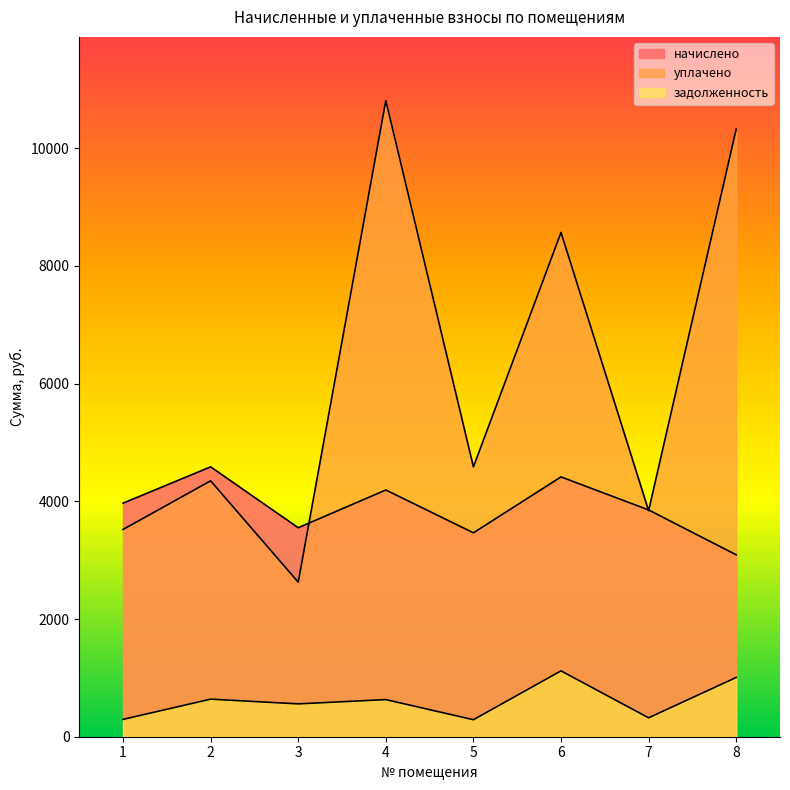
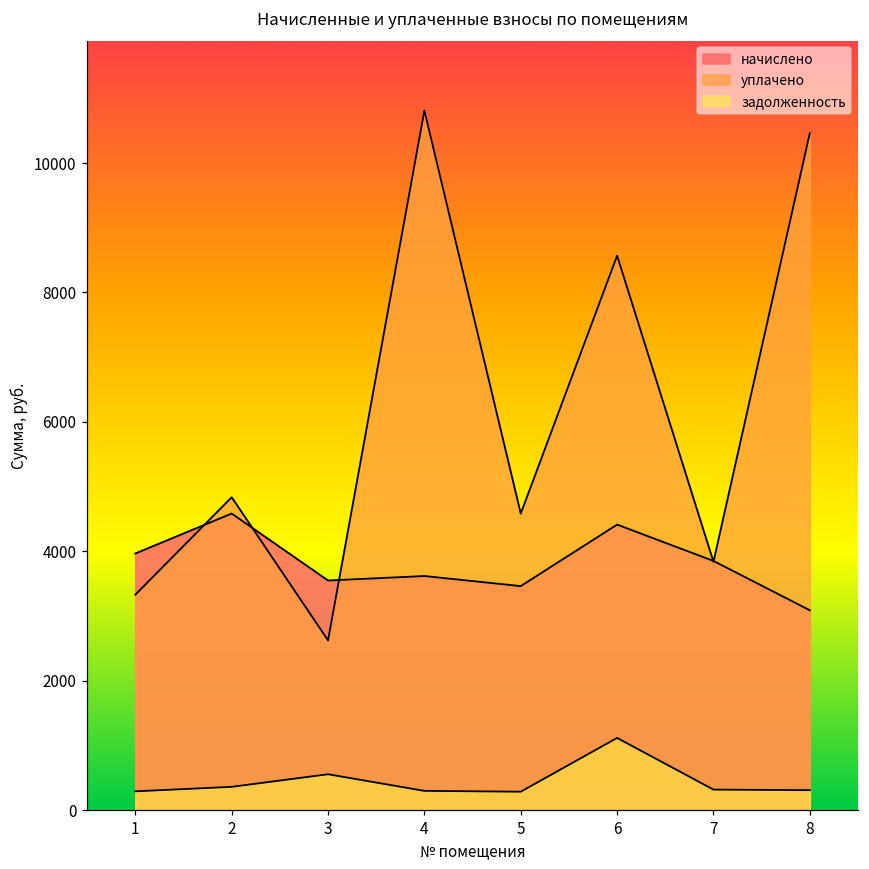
уплачено, 1: 3500 -> 3300
уплачено, 2: 4300 -> 4800
задолженность, 2: 600 -> 400
начислено, 4: 4200 -> 3600
задолженность, 4: 600 -> 300
уплачено, 8: 10300 -> 10500
задолженность, 8: 1000 -> 300
